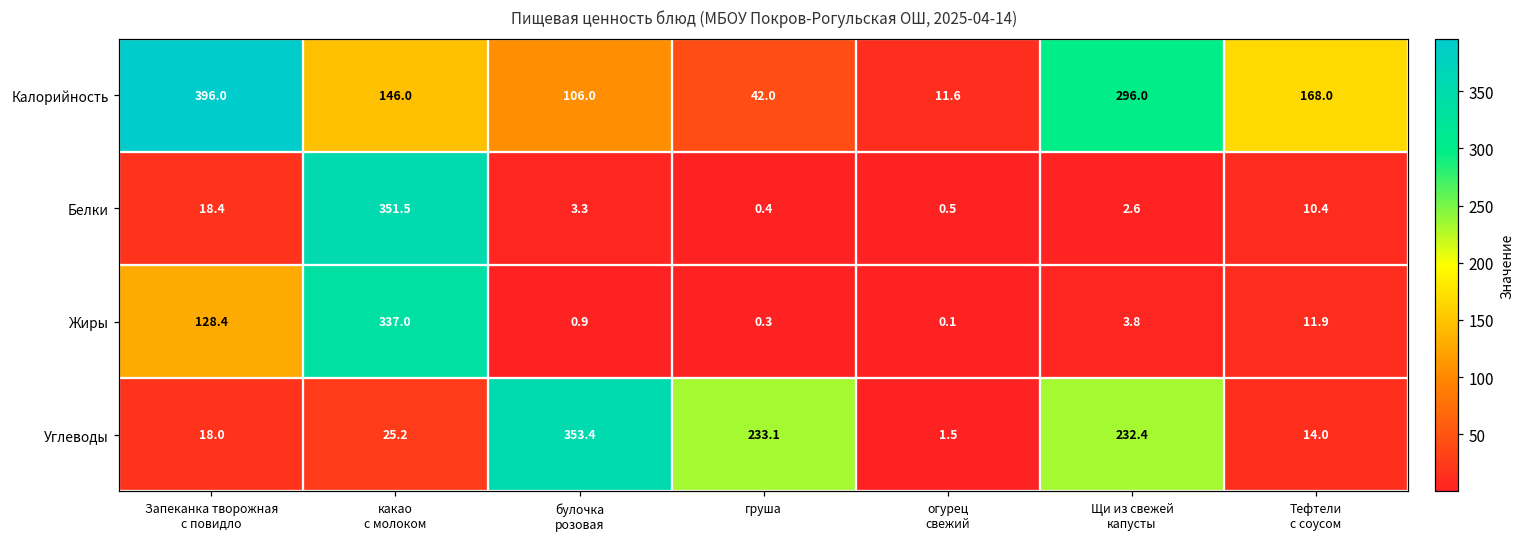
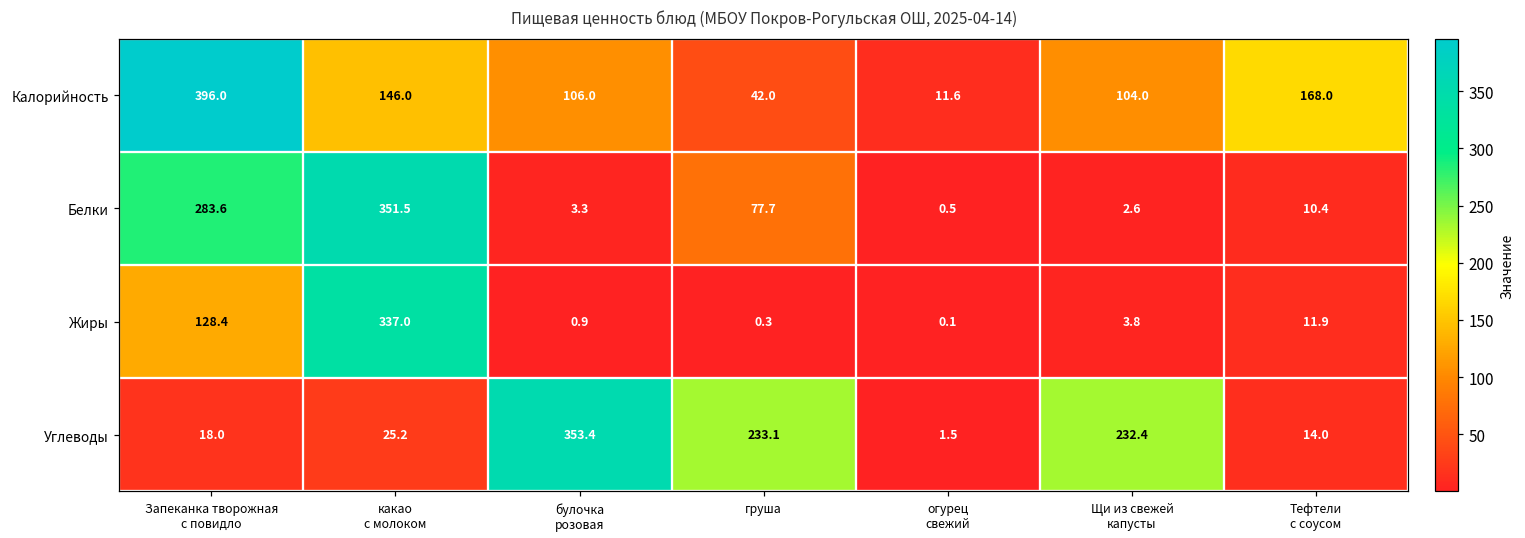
Калорийность, Щи из свежей капусты: 296.0 -> 104.0
Белки, Запеканка творожная с повидло: 18.4 -> 283.6
Белки, груша: 0.4 -> 77.7
